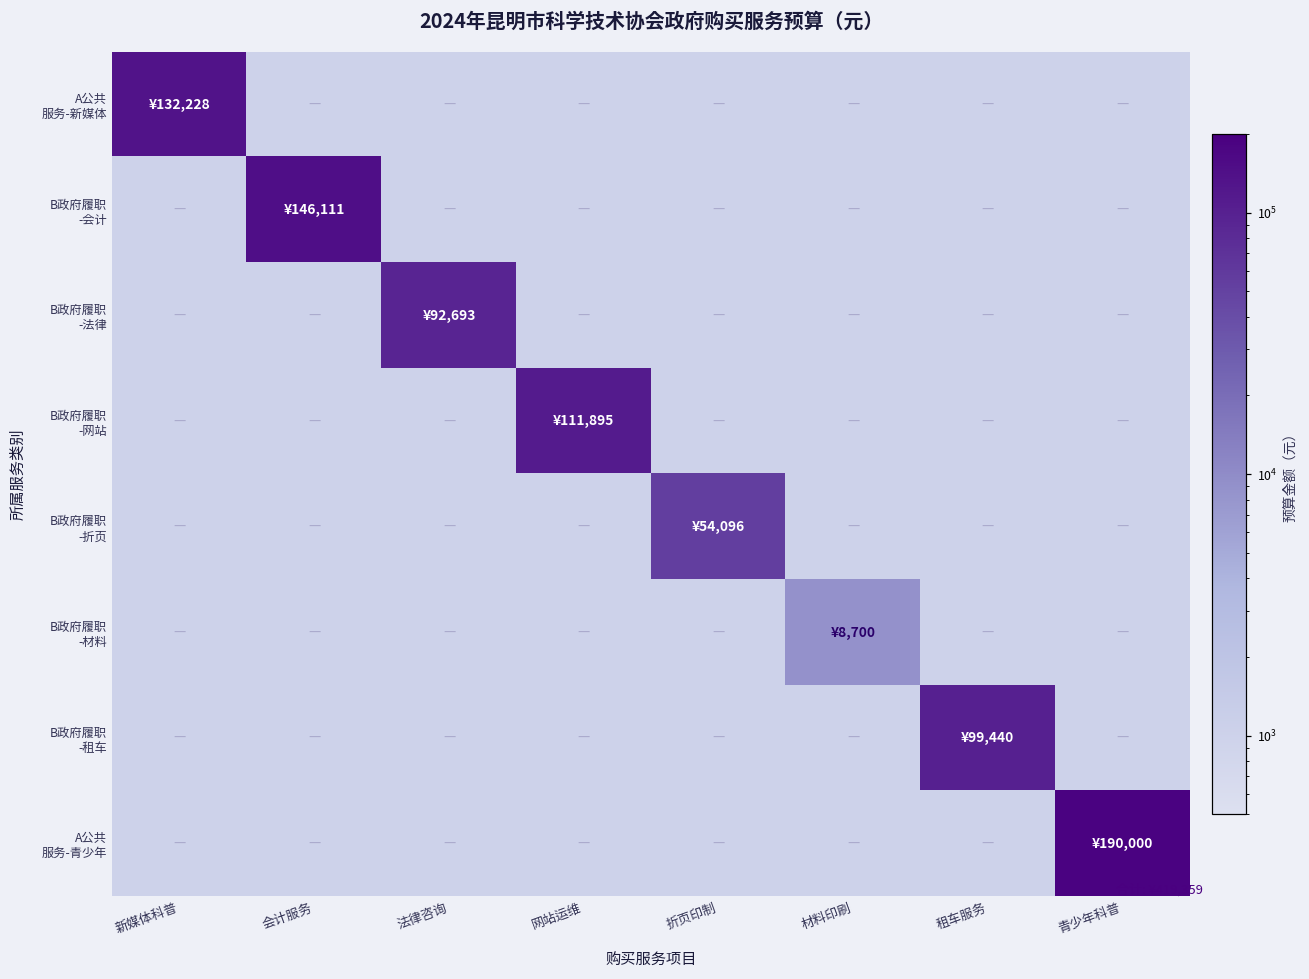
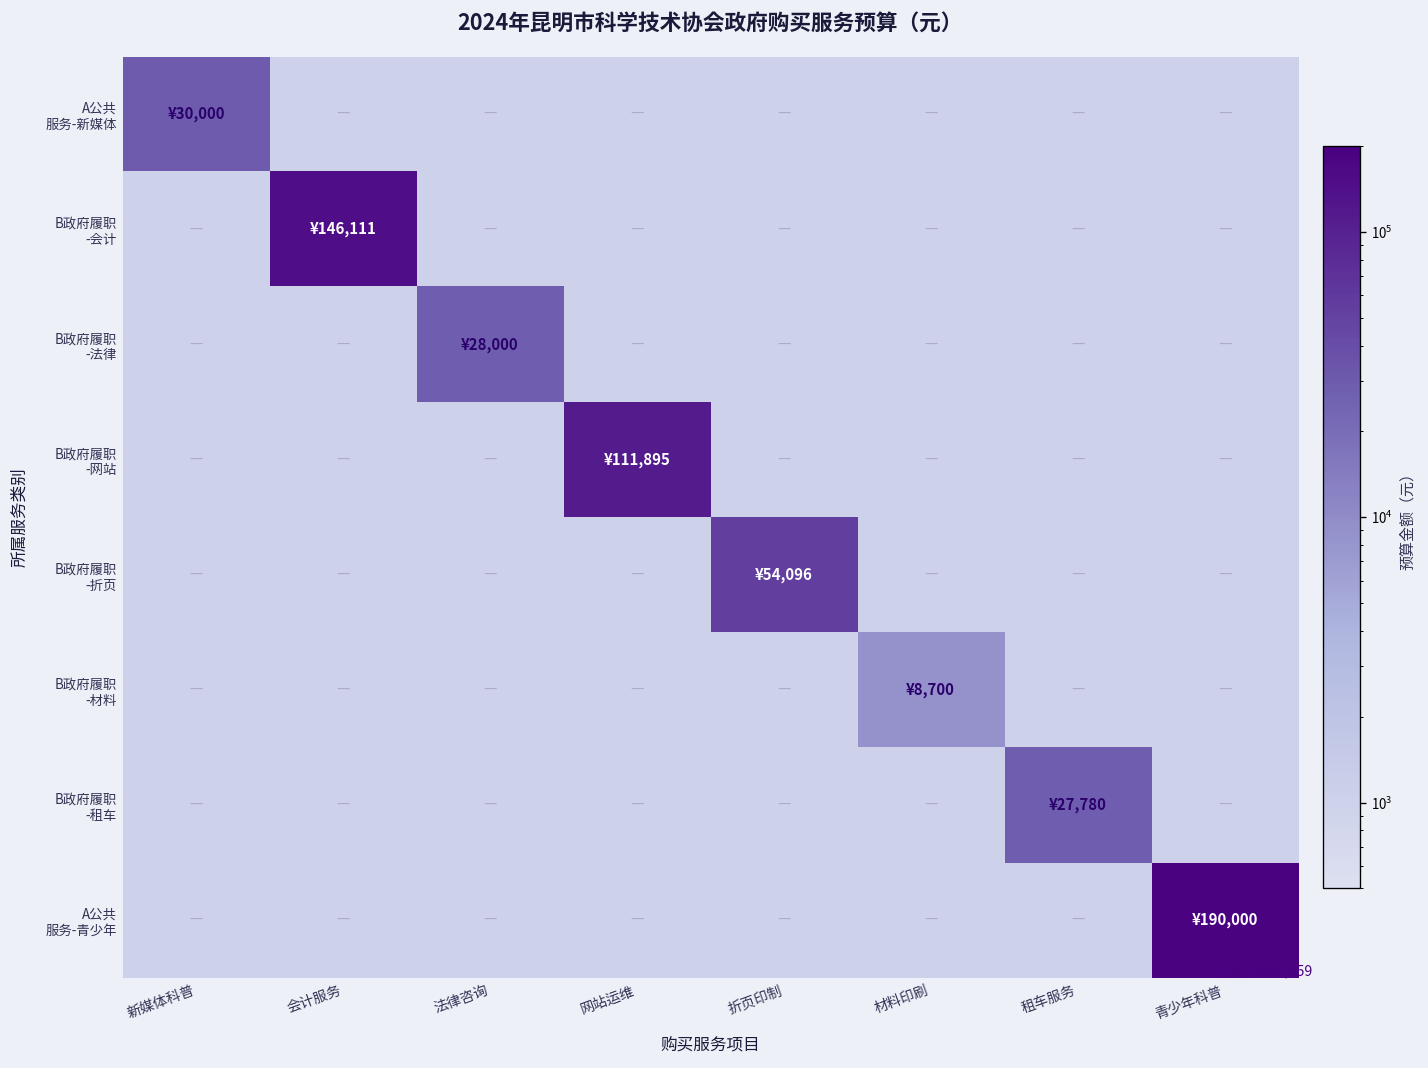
A公共 服务-新媒体, 新媒体科普: ¥132,228 -> ¥30,000
B政府履职 -法律, 法律咨询: ¥92,693 -> ¥28,000
B政府履职 -租车, 租车服务: ¥99,440 -> ¥27,780
